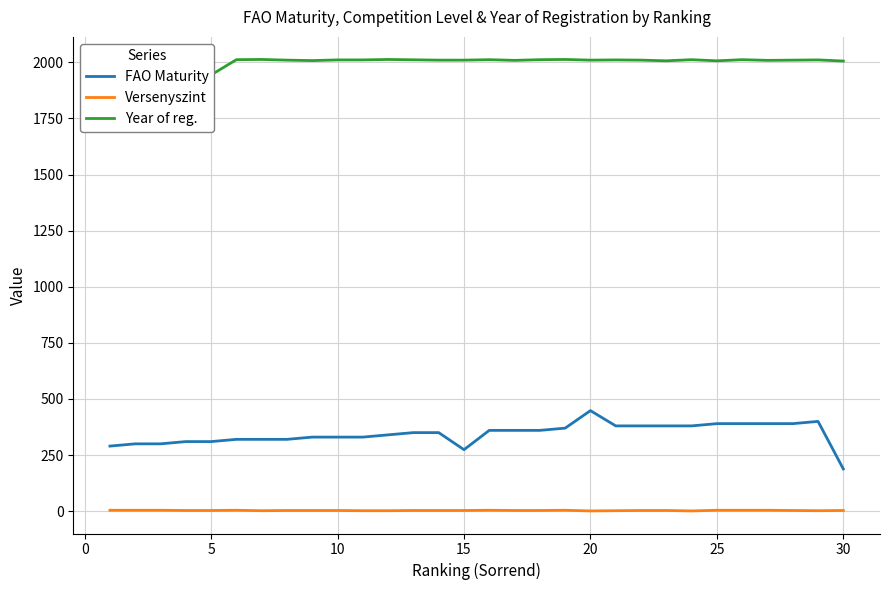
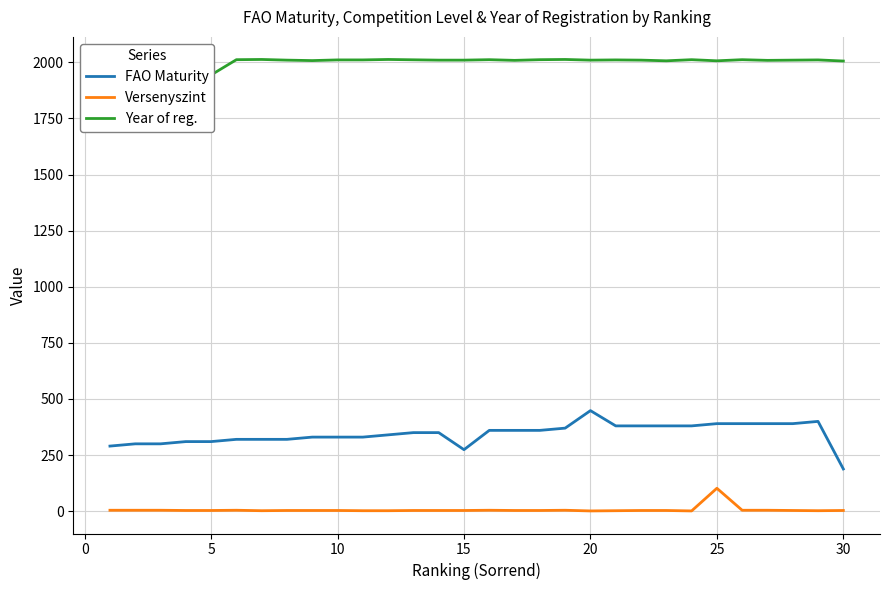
Versenyszint, 25: 0 -> 100
